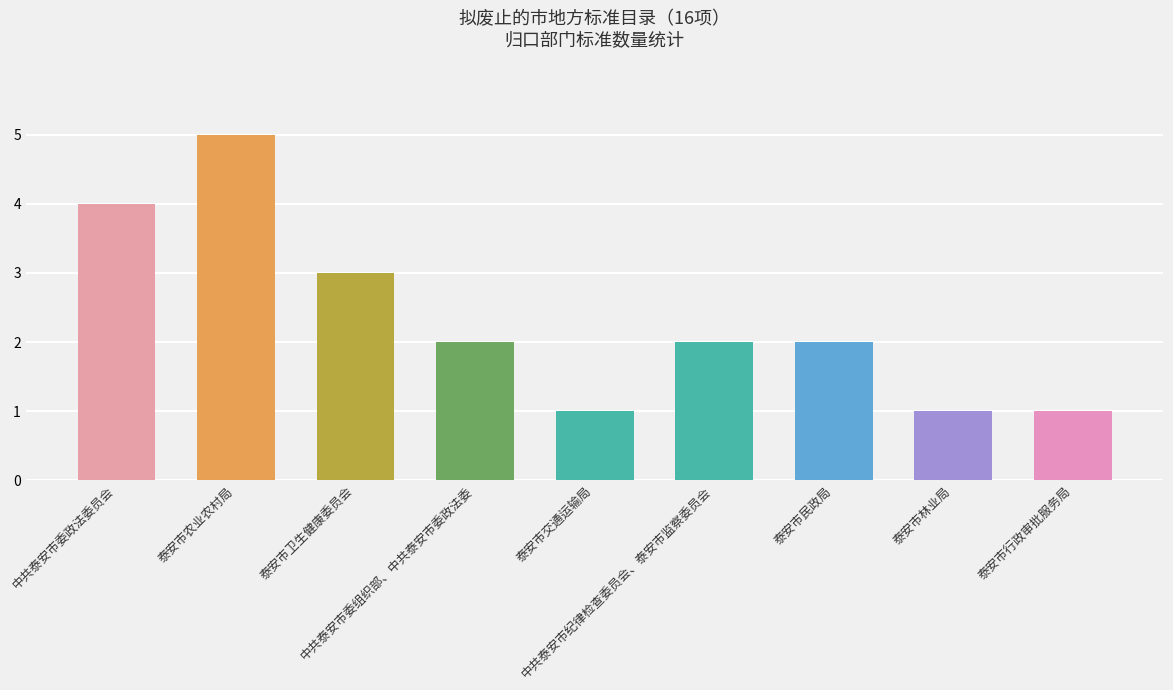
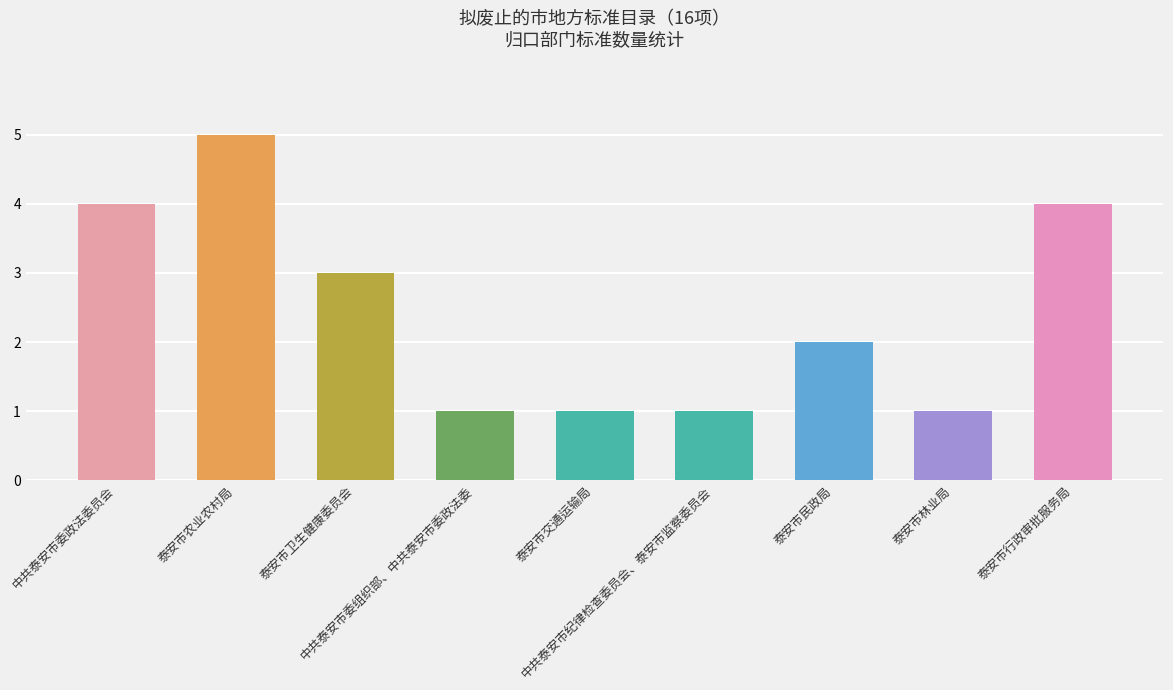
中共泰安市委组织部、中共泰安市委政法委: 2 -> 1
中共泰安市纪律检查委员会、泰安市监察委员会: 2 -> 1
泰安市行政审批服务局: 1 -> 4
